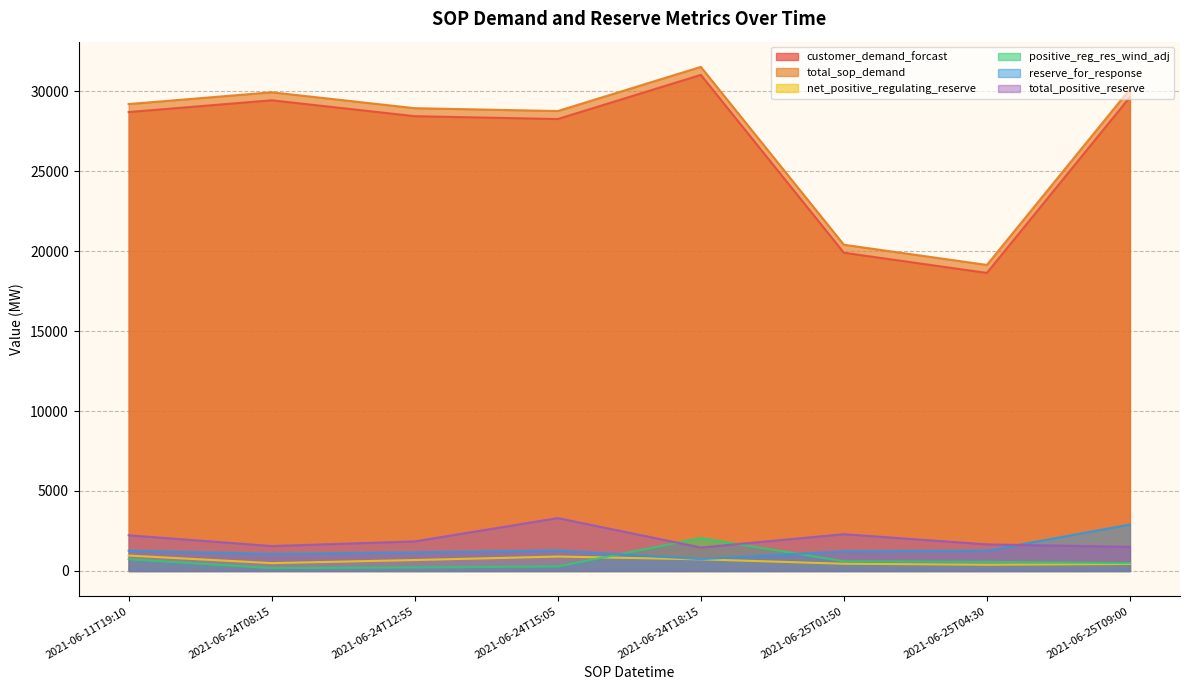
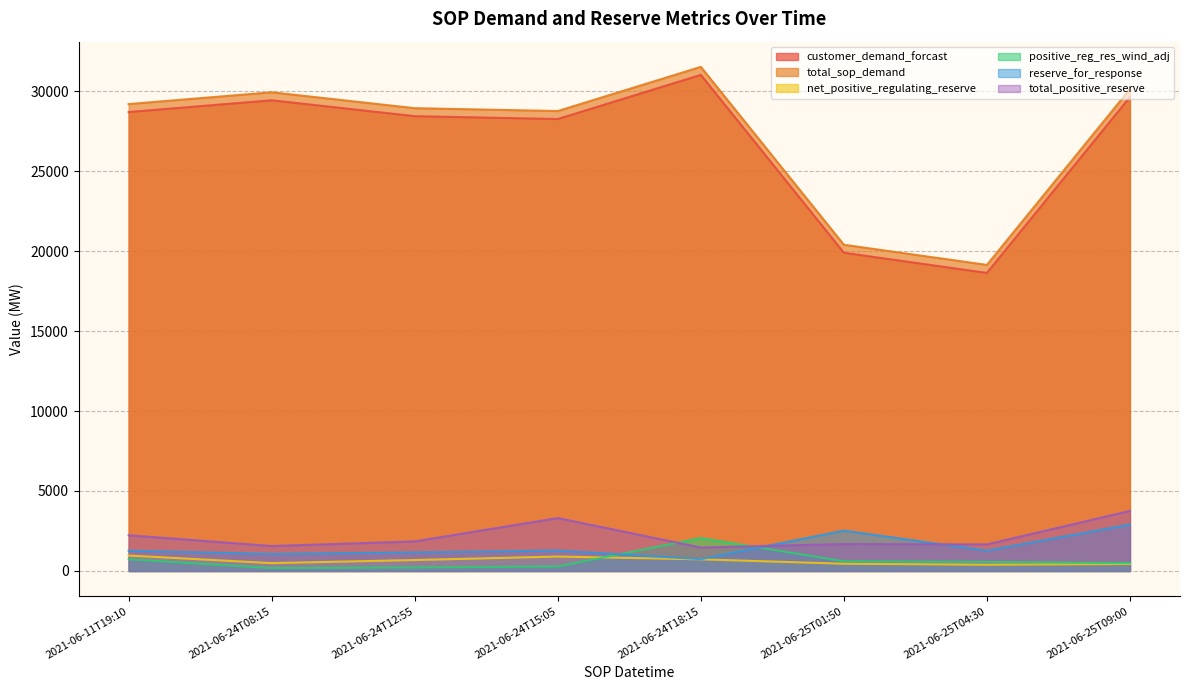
reserve_for_response, 2021-06-25T01:50: 1200 -> 2500
total_positive_reserve, 2021-06-25T01:50: 2300 -> 1700
total_positive_reserve, 2021-06-25T09:00: 1500 -> 3800
